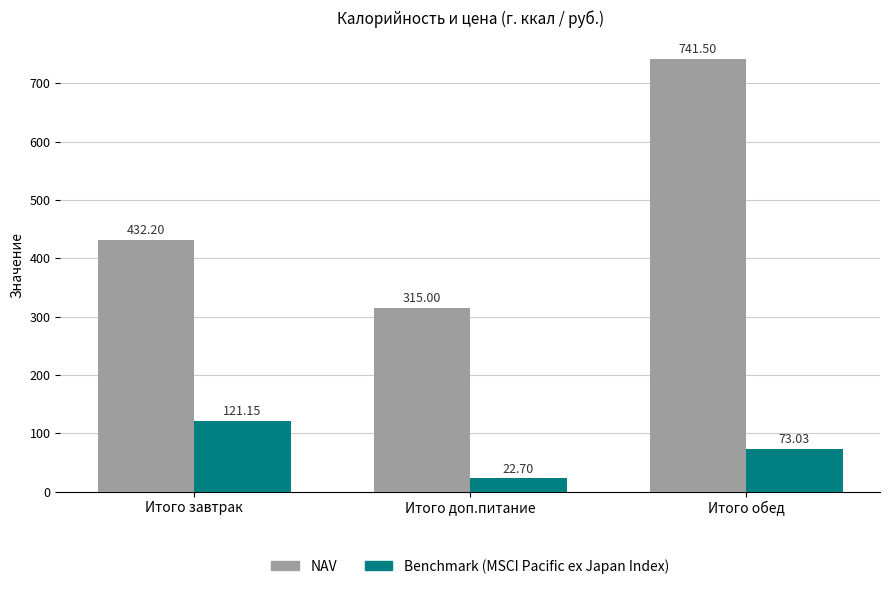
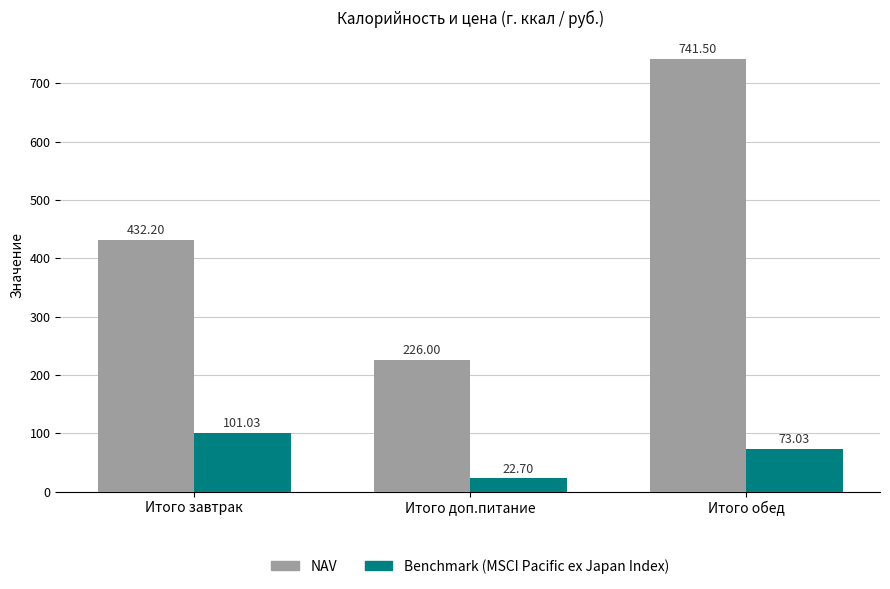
Benchmark (MSCI Pacific ex Japan Index), Итого завтрак: 121.15 -> 101.03
NAV, Итого доп.питание: 315.00 -> 226.00
